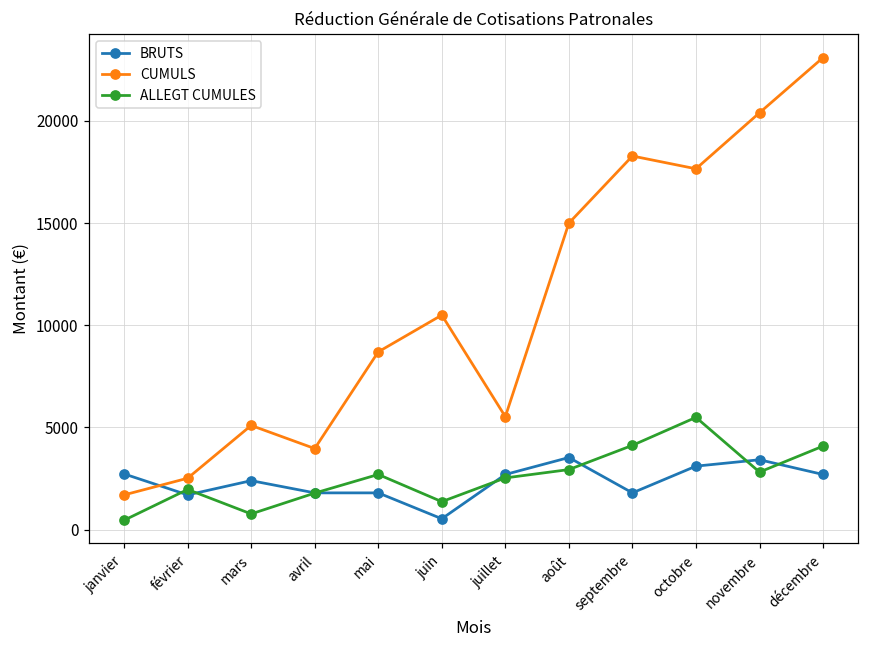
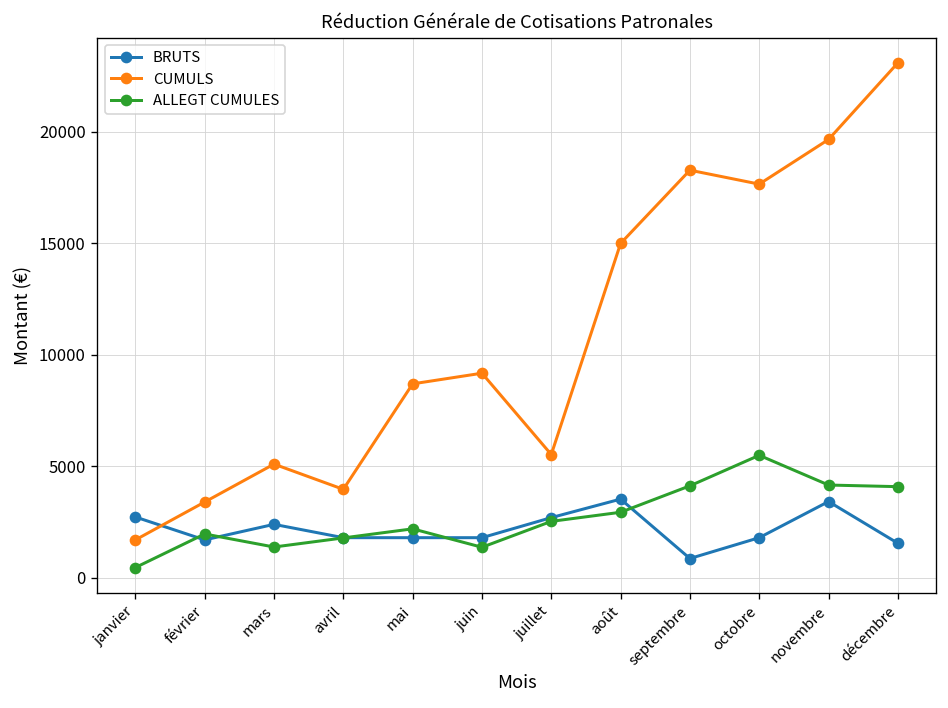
CUMULS, février: 2500 -> 3400
ALLEGT CUMULES, mars: 800 -> 1400
ALLEGT CUMULES, mai: 2700 -> 2200
BRUTS, juin: 500 -> 1800
CUMULS, juin: 10500 -> 9200
BRUTS, septembre: 1800 -> 900
BRUTS, octobre: 3100 -> 1800
CUMULS, novembre: 20400 -> 19700
ALLEGT CUMULES, novembre: 2800 -> 4200
BRUTS, décembre: 2700 -> 1600
